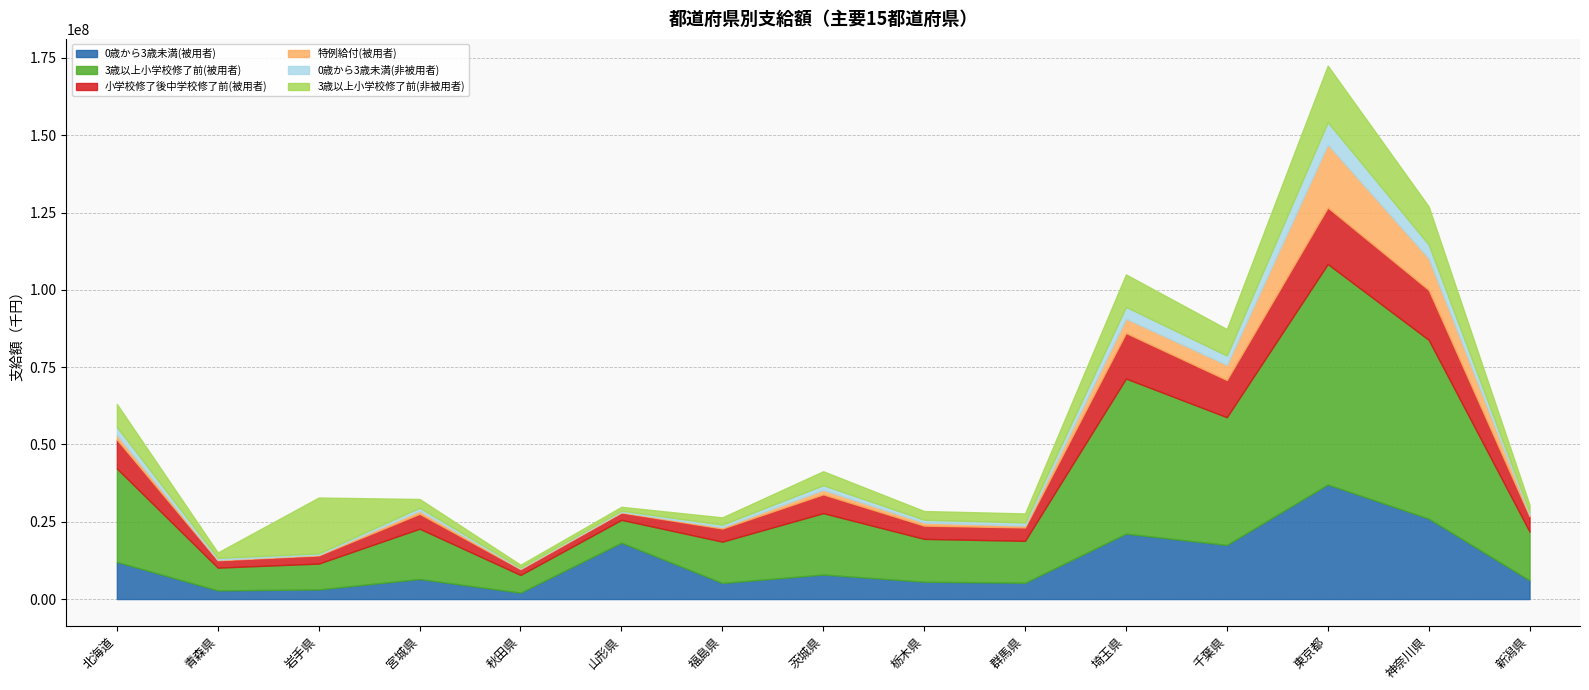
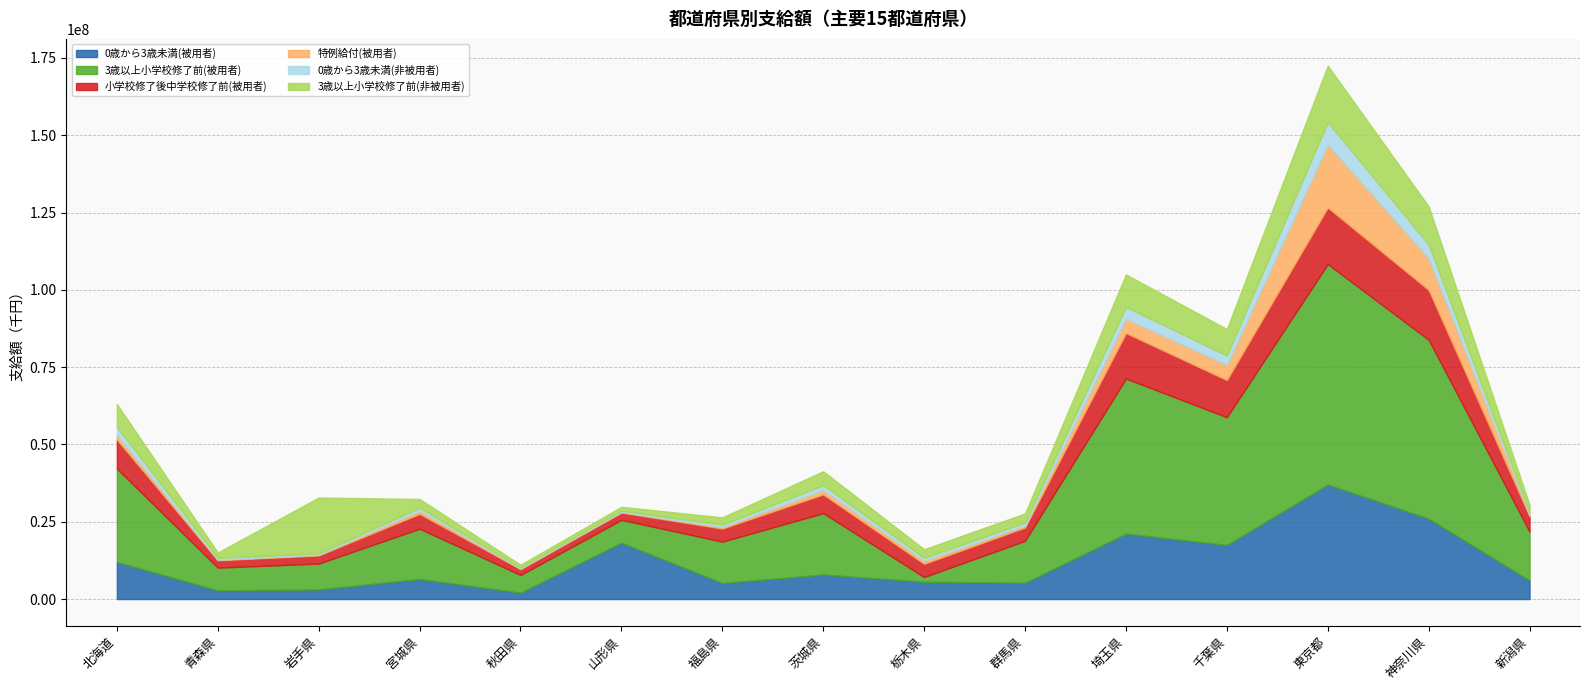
3歳以上小学校修了前(被用者), 栃木県: 14000000 -> 2000000
